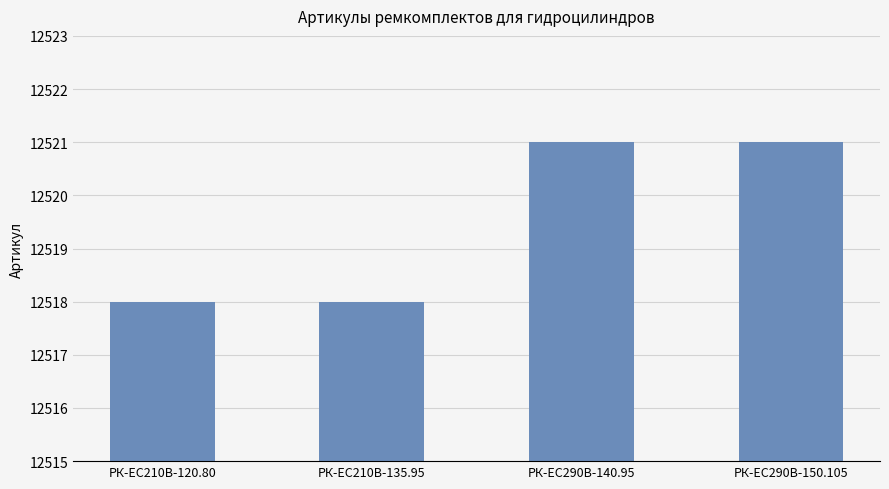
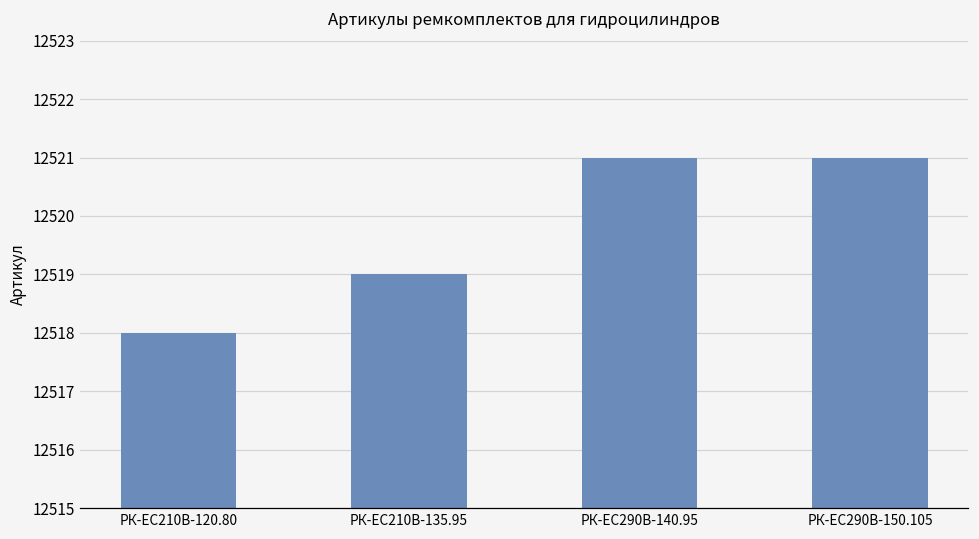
РК-EC210В-135.95: 12518 -> 12519
